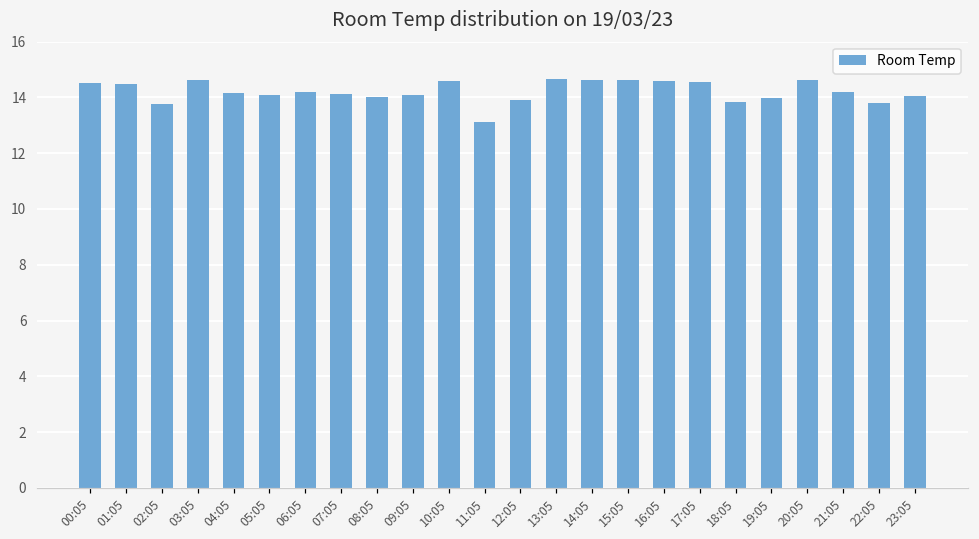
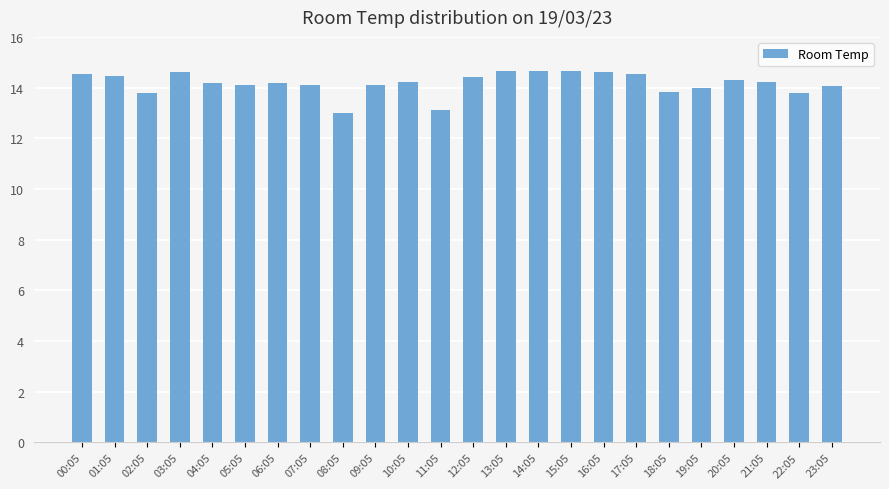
08:05: 14 -> 13
10:05: 14.6 -> 14.2
12:05: 13.9 -> 14.4
20:05: 14.6 -> 14.3
